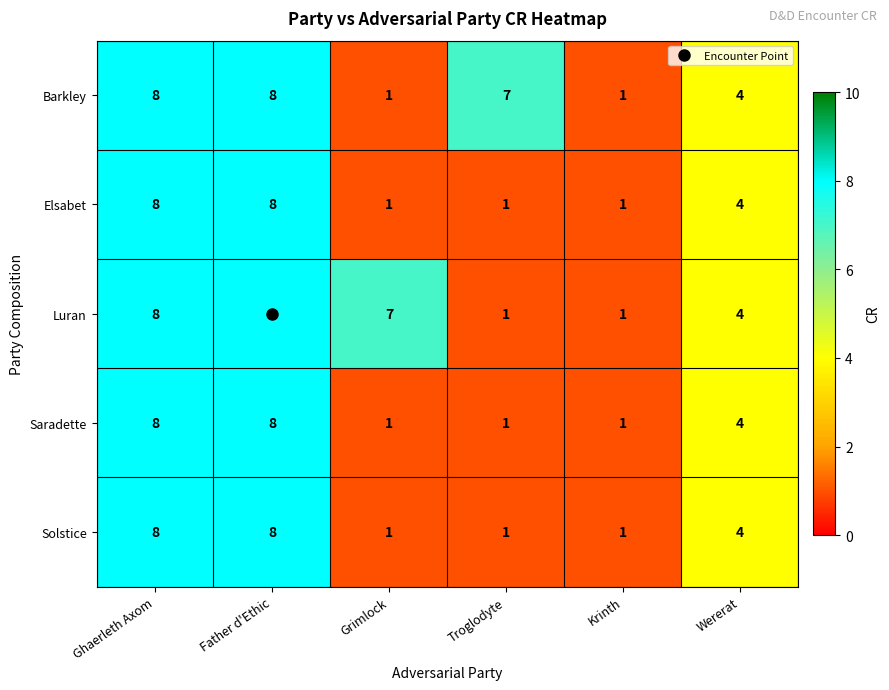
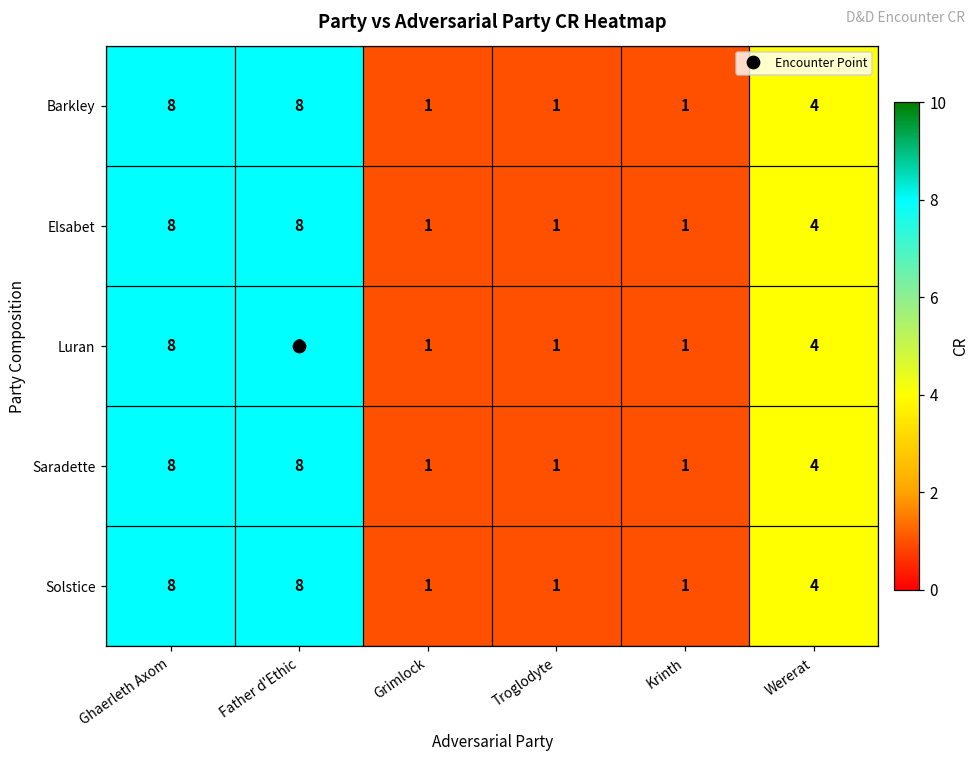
Barkley, Troglodyte: 7 -> 1
Luran, Grimlock: 7 -> 1
